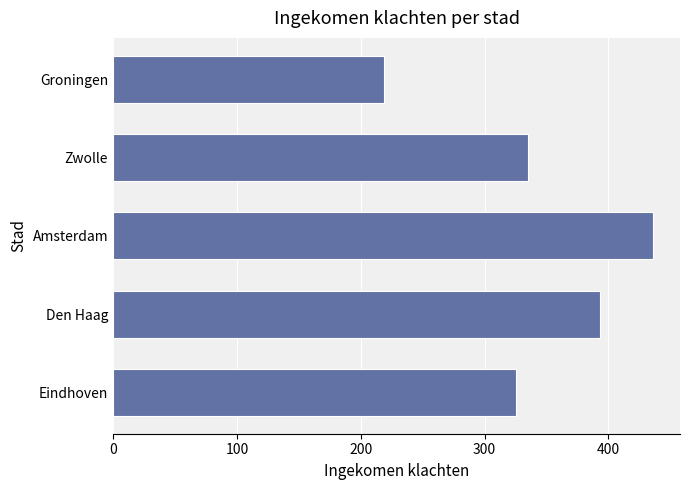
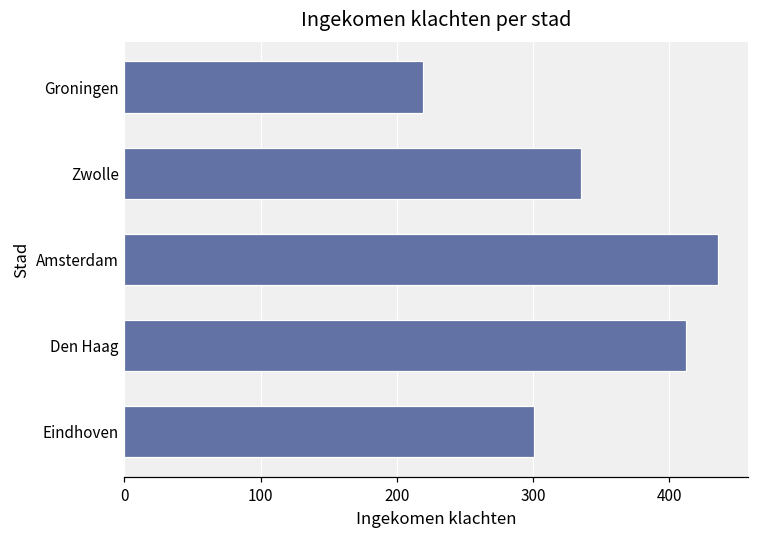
Den Haag: 393 -> 412
Eindhoven: 325 -> 301
